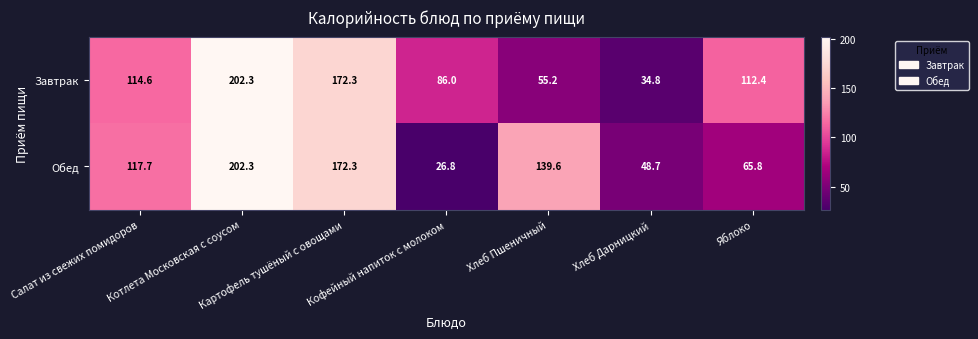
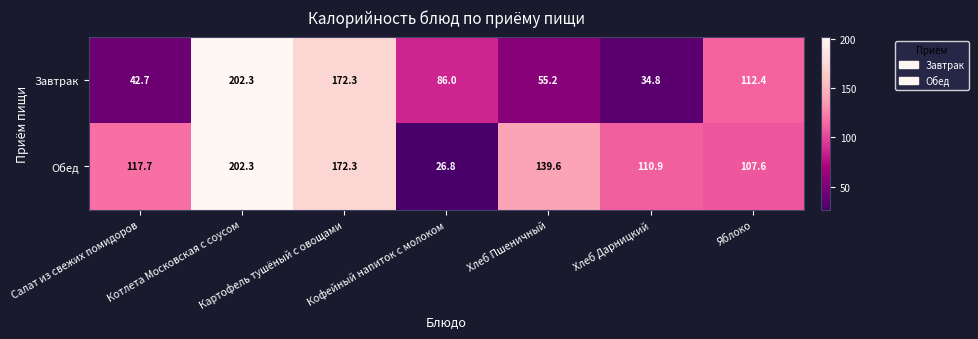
Завтрак, Салат из свежих помидоров: 114.6 -> 42.7
Обед, Хлеб Дарницкий: 48.7 -> 110.9
Обед, Яблоко: 65.8 -> 107.6
